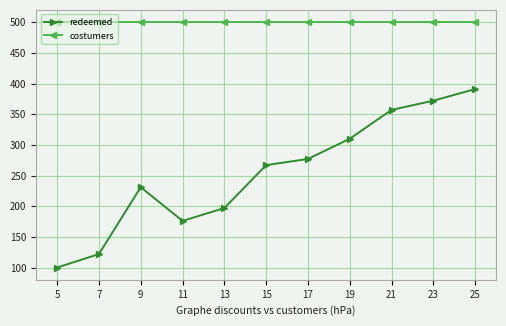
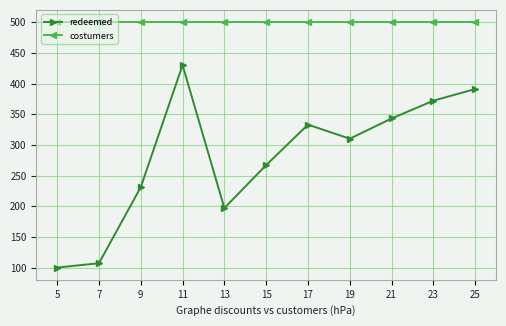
redeemed, 7: 120 -> 110
redeemed, 11: 180 -> 430
redeemed, 17: 280 -> 330
redeemed, 21: 360 -> 340
